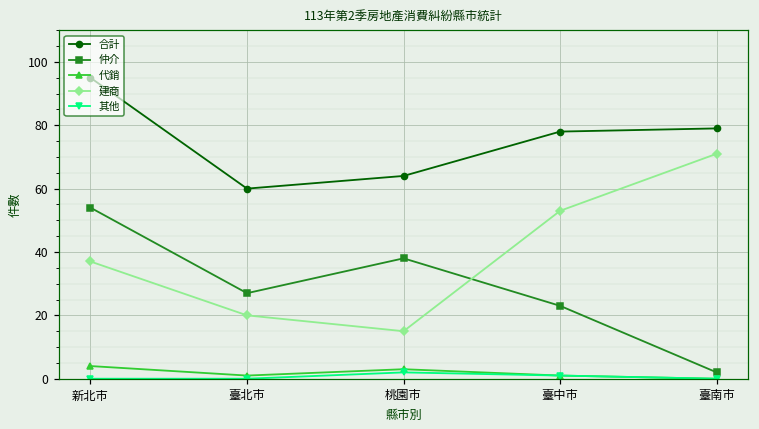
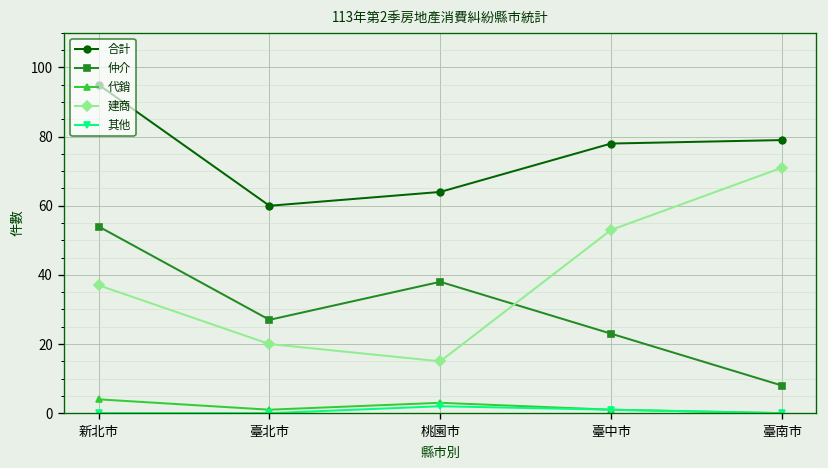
仲介, 臺南市: 2 -> 8
